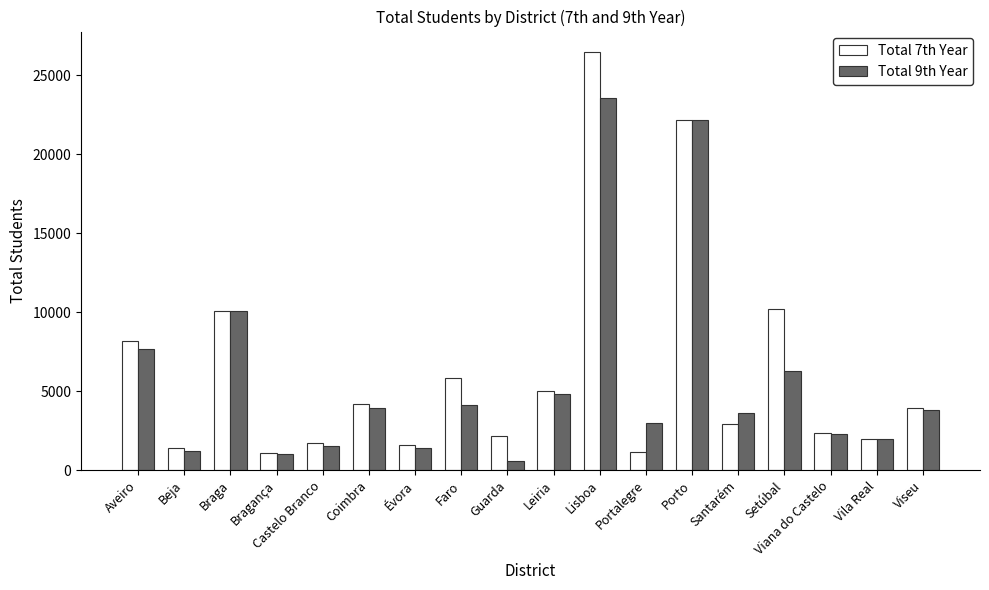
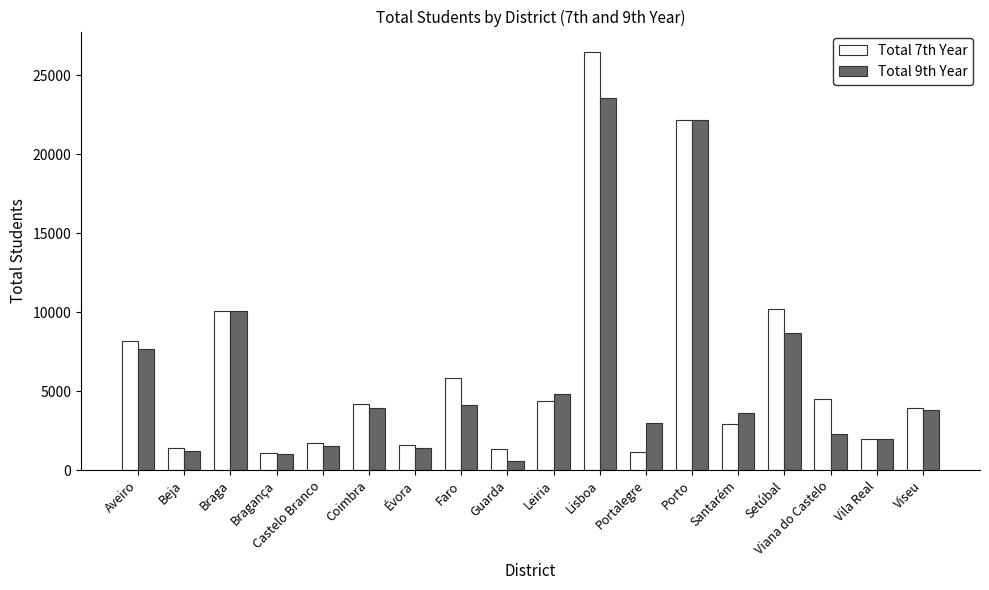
Total 7th Year, Guarda: 2200 -> 1300
Total 7th Year, Leiria: 5000 -> 4400
Total 9th Year, Setúbal: 6300 -> 8700
Total 7th Year, Viana do Castelo: 2400 -> 4500
